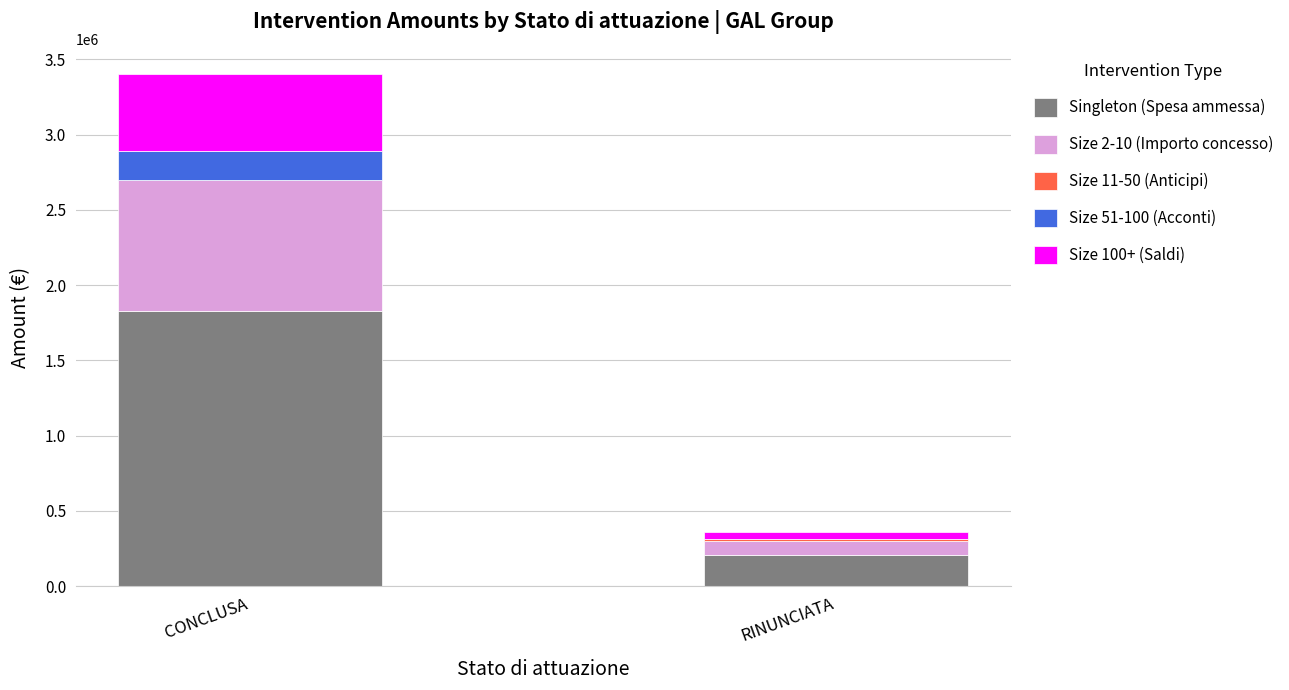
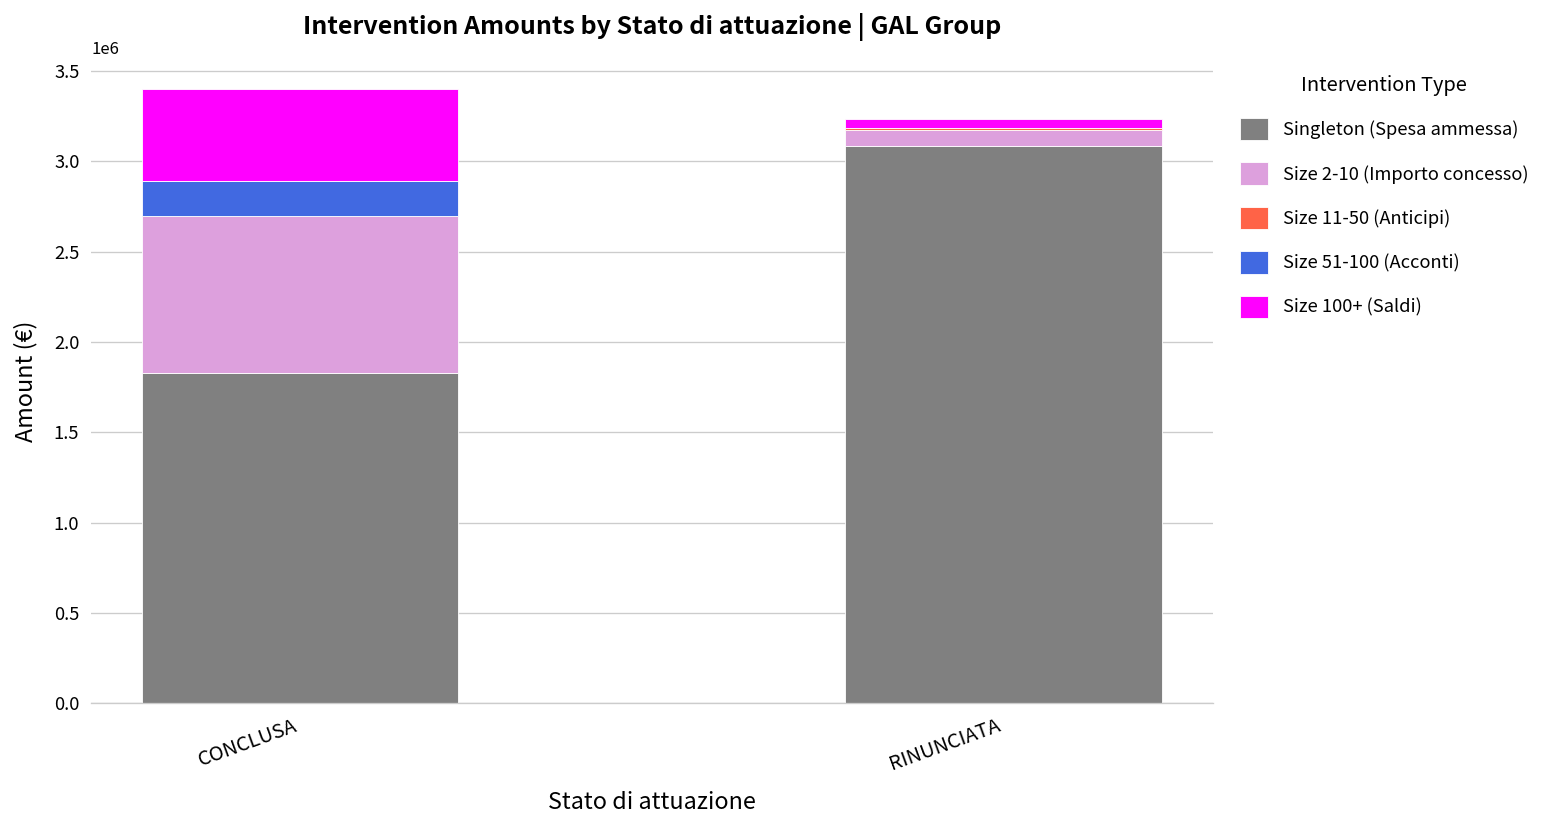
Singleton (Spesa ammessa), RINUNCIATA: 210000 -> 3090000
